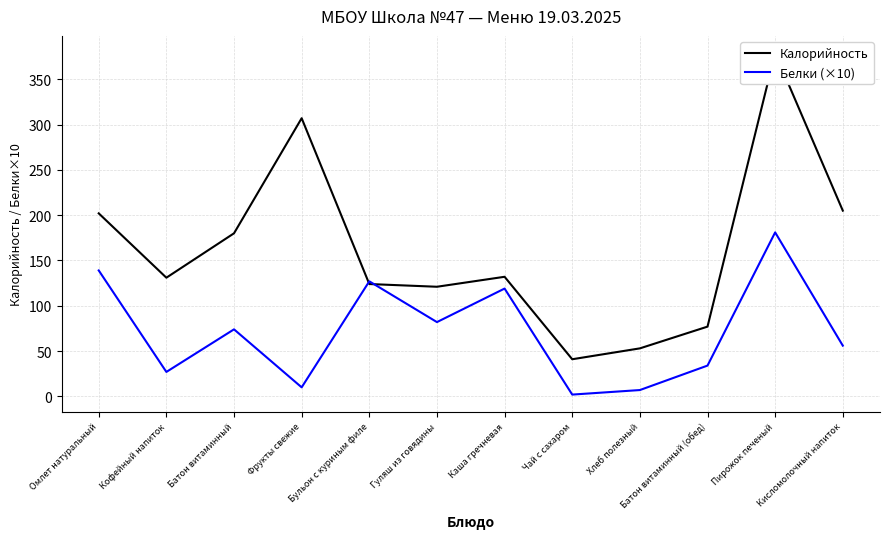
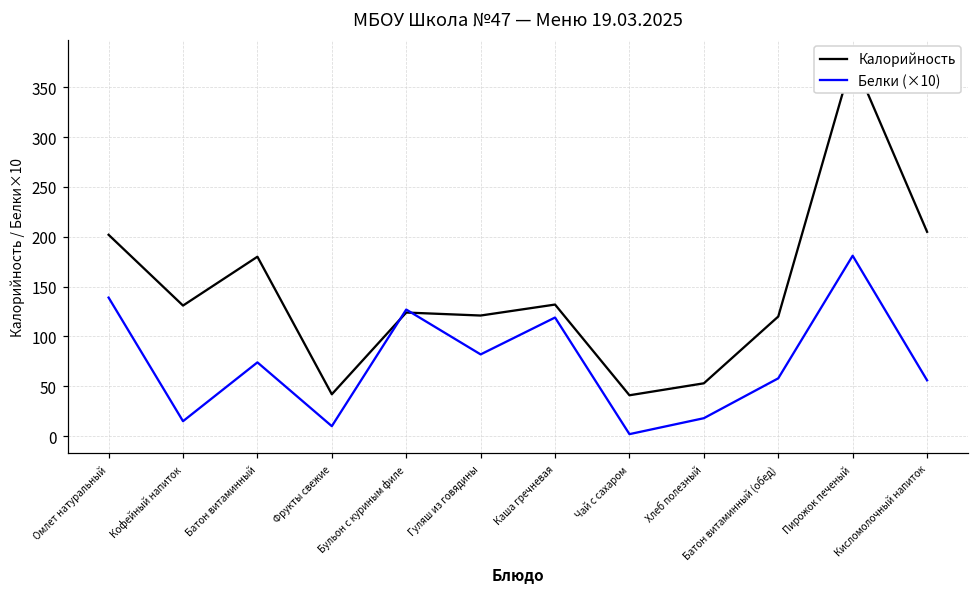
Белки (×10), Кофейный напиток: 30 -> 20
Калорийность, Фрукты свежие: 310 -> 40
Белки (×10), Хлеб полезный: 10 -> 20
Калорийность, Батон витаминный (обед): 80 -> 120
Белки (×10), Батон витаминный (обед): 30 -> 60
